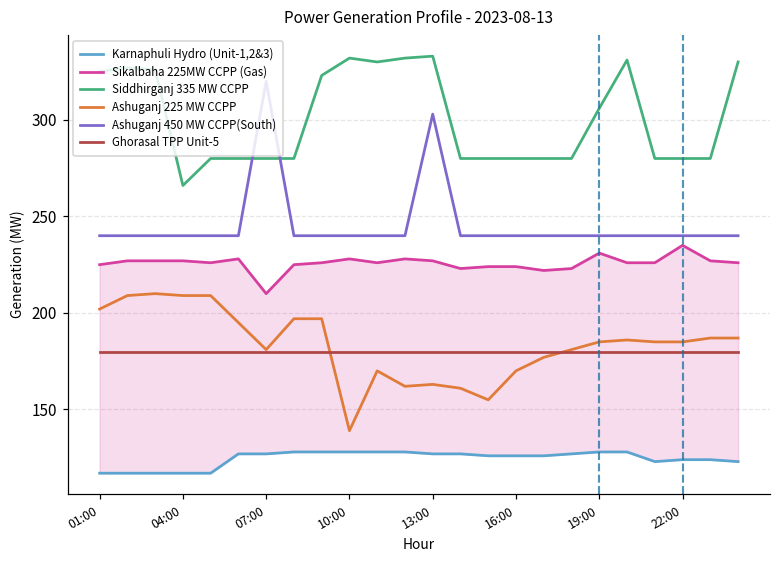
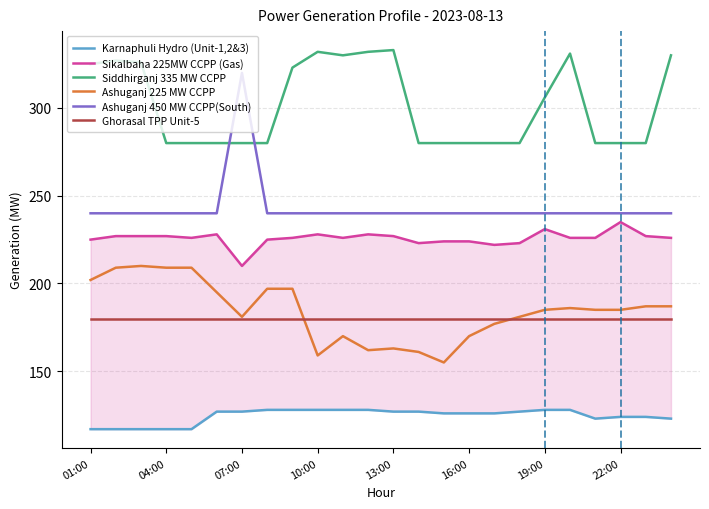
Siddhirganj 335 MW CCPP, 04:00: 266 -> 280
Ashuganj 225 MW CCPP, 10:00: 139 -> 159
Ashuganj 450 MW CCPP(South), 13:00: 303 -> 240
